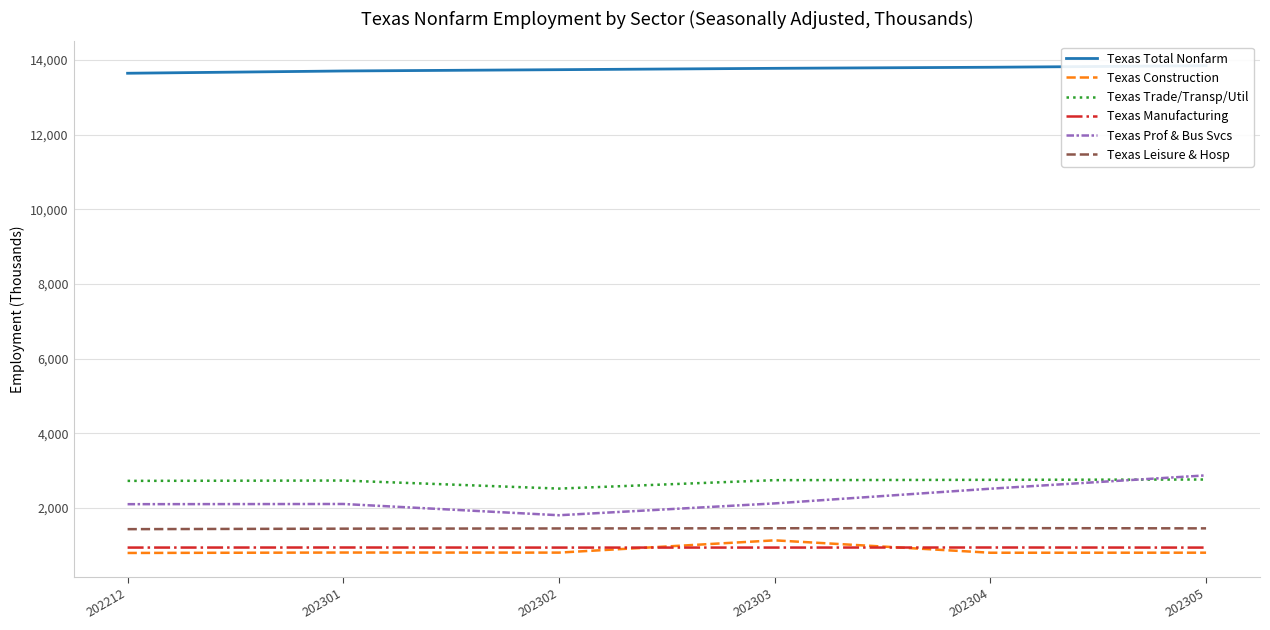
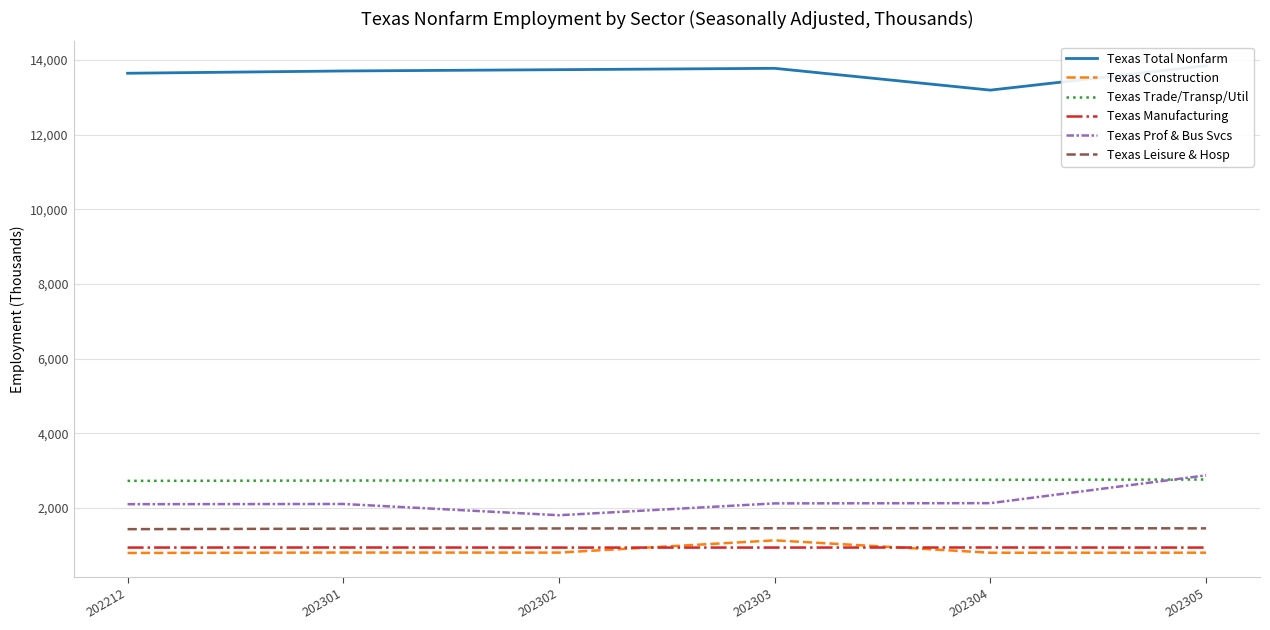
Texas Trade/Transp/Util, 202302: 2,500 -> 2,700
Texas Total Nonfarm, 202304: 13,800 -> 13,200
Texas Prof & Bus Svcs, 202304: 2,500 -> 2,100
